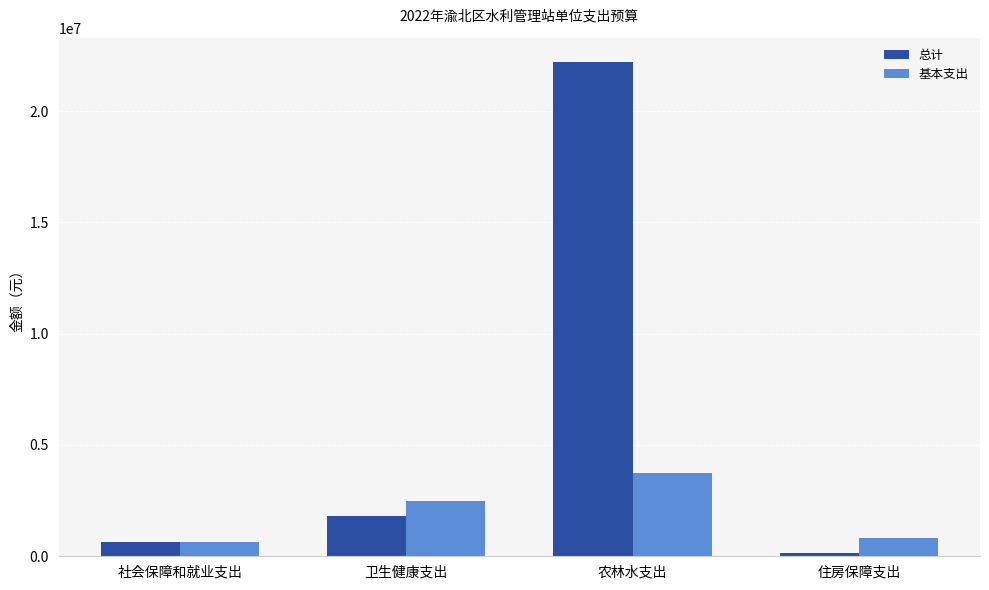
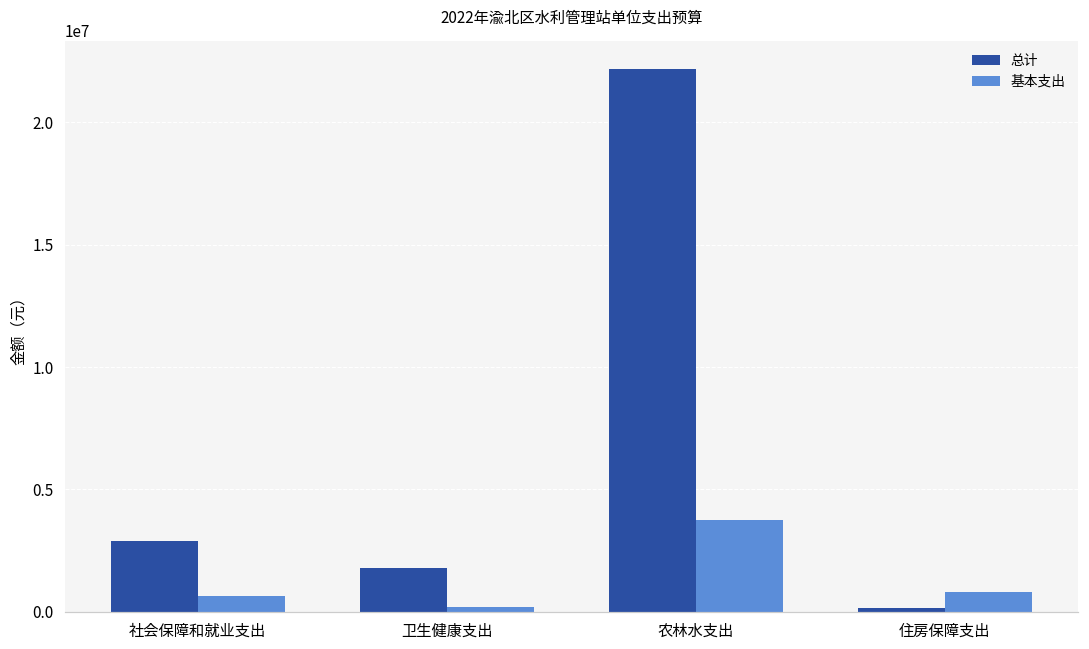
总计, 社会保障和就业支出: 600000 -> 2900000
基本支出, 卫生健康支出: 2500000 -> 200000
